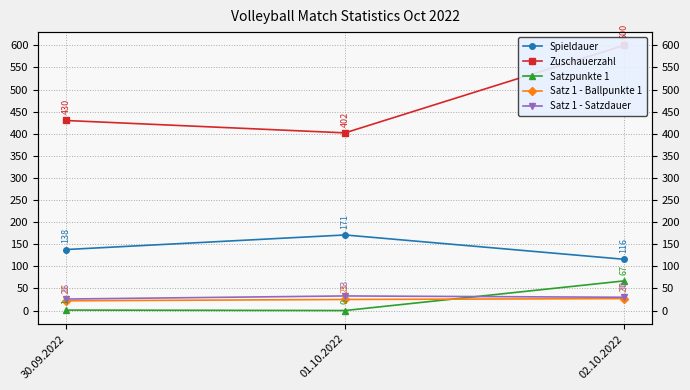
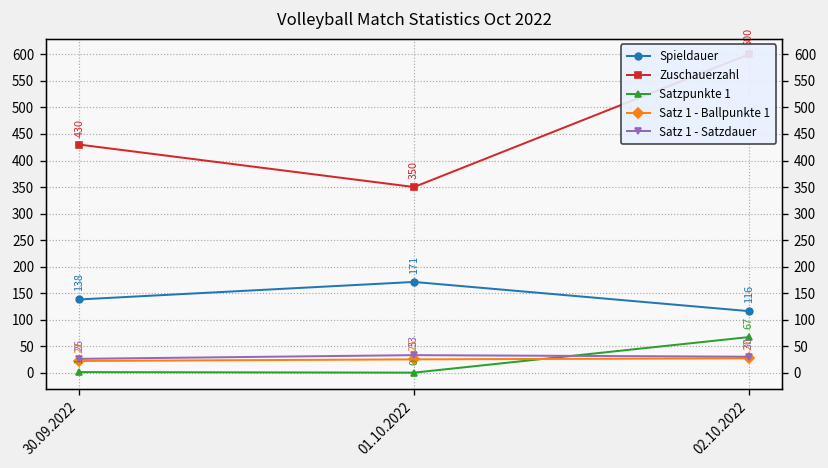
Zuschauerzahl, 01.10.2022: 402 -> 350
